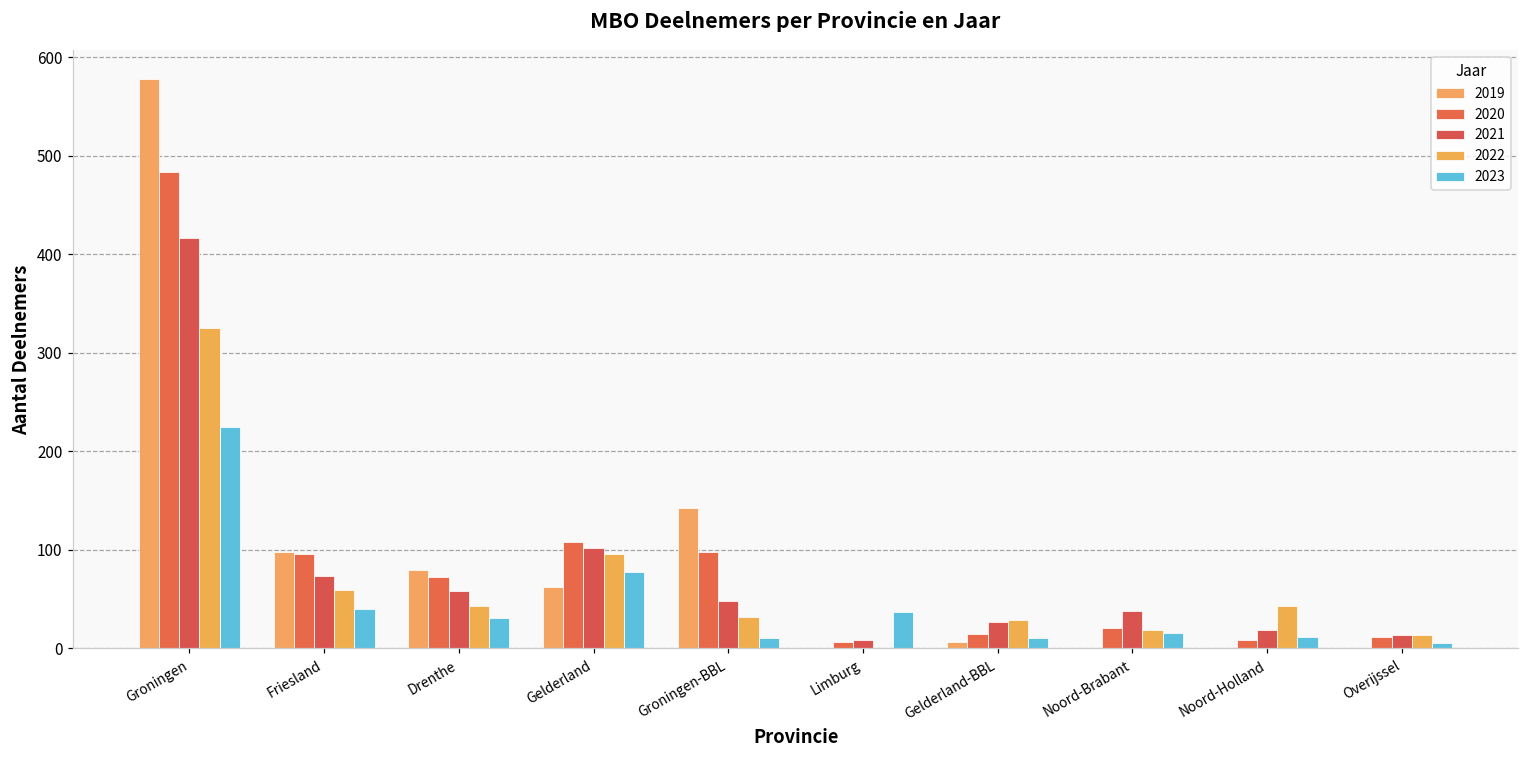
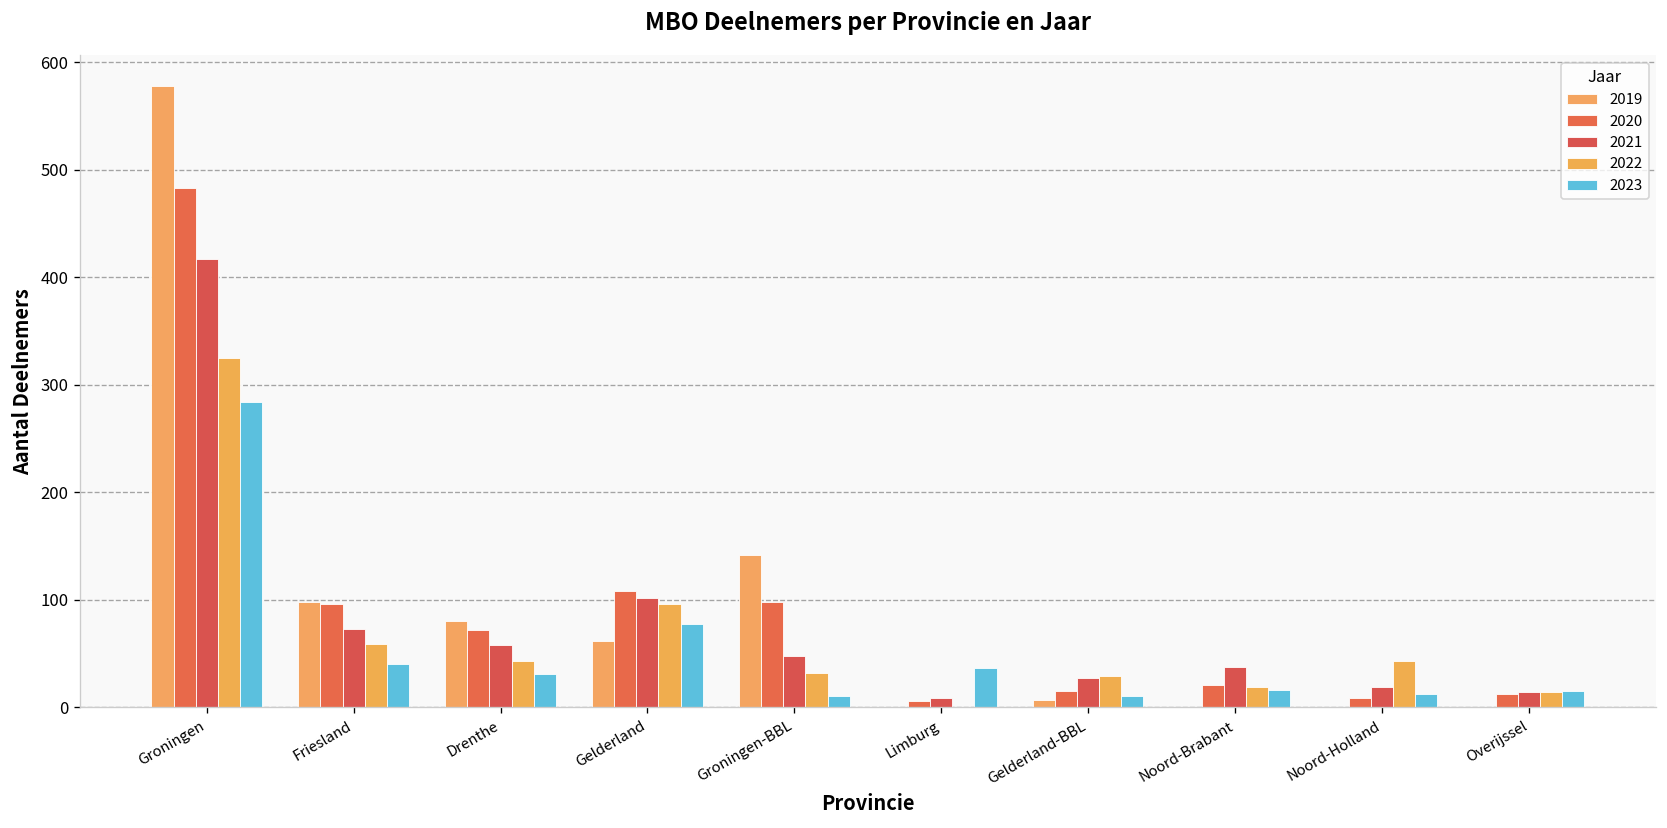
2023, Groningen: 230 -> 280
2023, Overijssel: 10 -> 20
